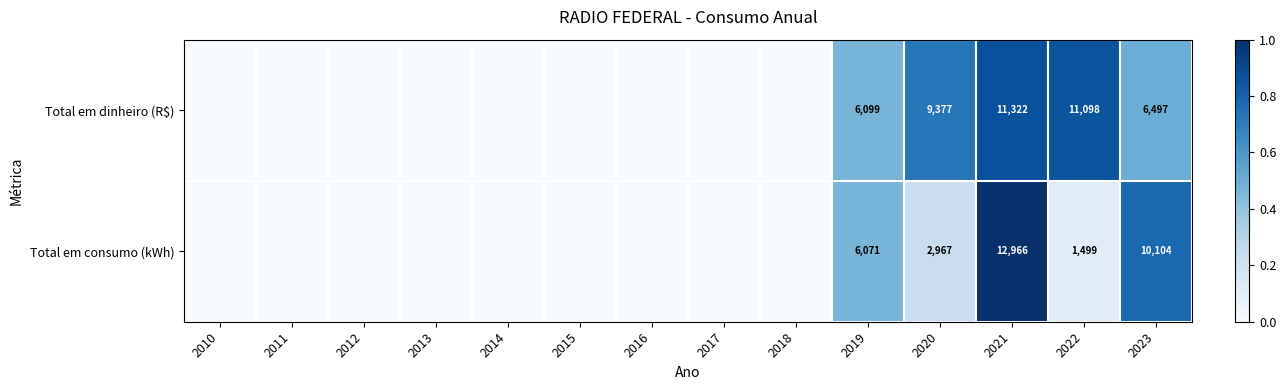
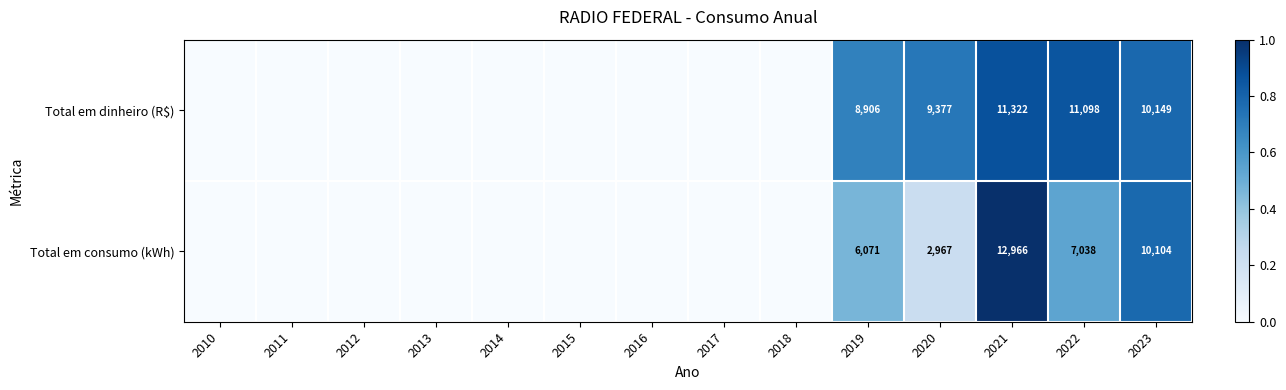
Total em dinheiro (R$), 2019: 6,099 -> 8,906
Total em dinheiro (R$), 2023: 6,497 -> 10,149
Total em consumo (kWh), 2022: 1,499 -> 7,038
